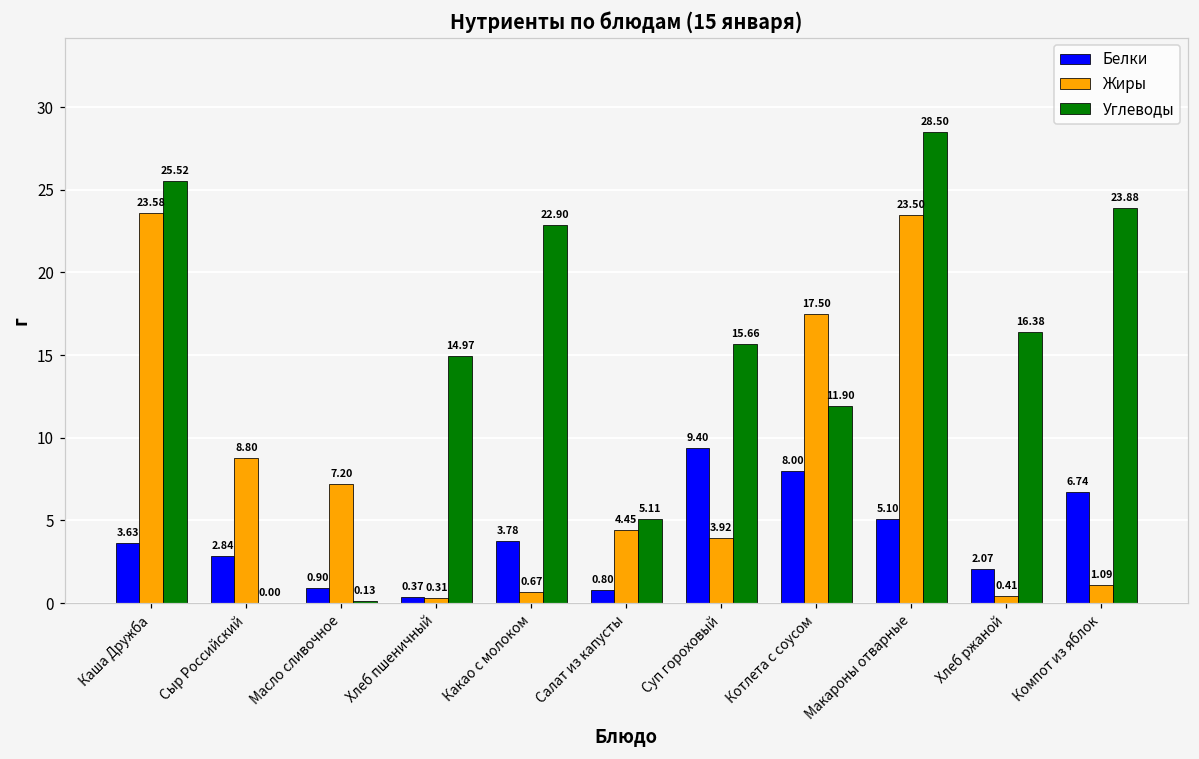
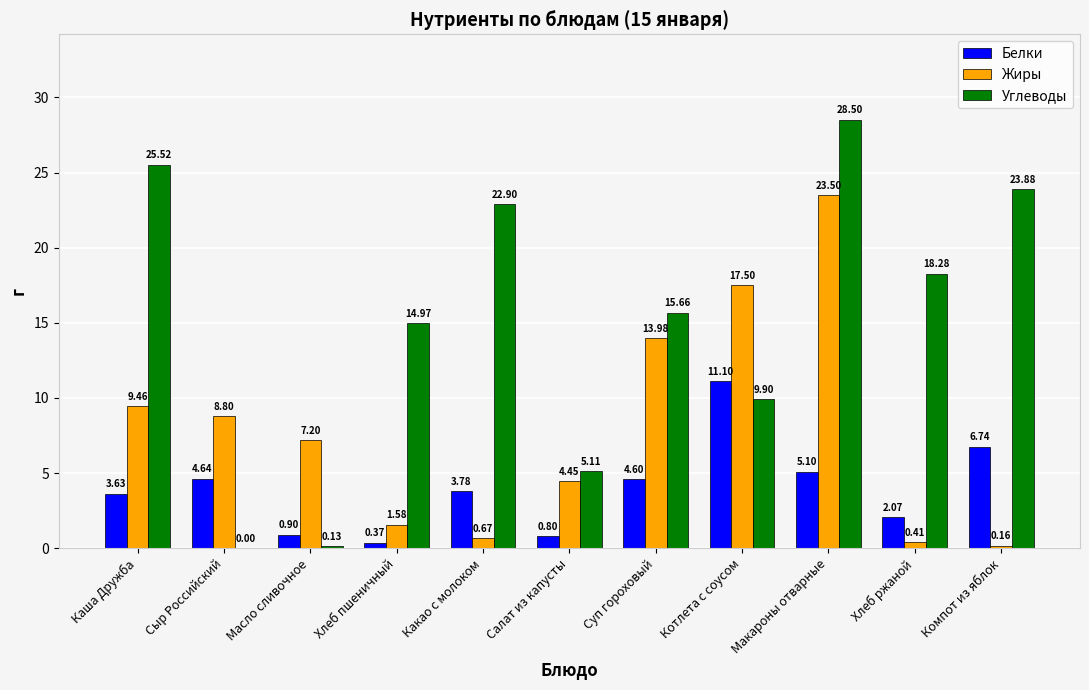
Жиры, Каша Дружба: 23.58 -> 9.46
Белки, Сыр Российский: 2.84 -> 4.64
Жиры, Хлеб пшеничный: 0.31 -> 1.58
Белки, Суп гороховый: 9.40 -> 4.60
Жиры, Суп гороховый: 3.92 -> 13.98
Белки, Котлета с соусом: 8.00 -> 11.10
Углеводы, Котлета с соусом: 11.90 -> 9.90
Углеводы, Хлеб ржаной: 16.38 -> 18.28
Жиры, Компот из яблок: 1.09 -> 0.16
